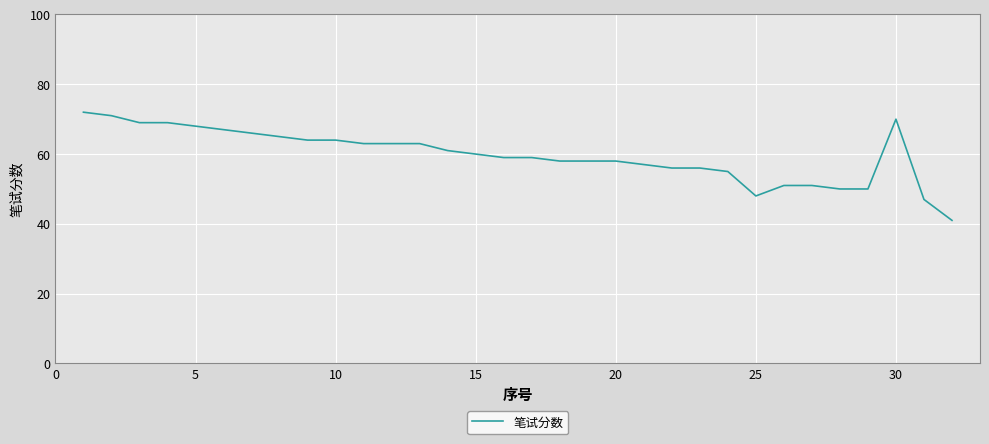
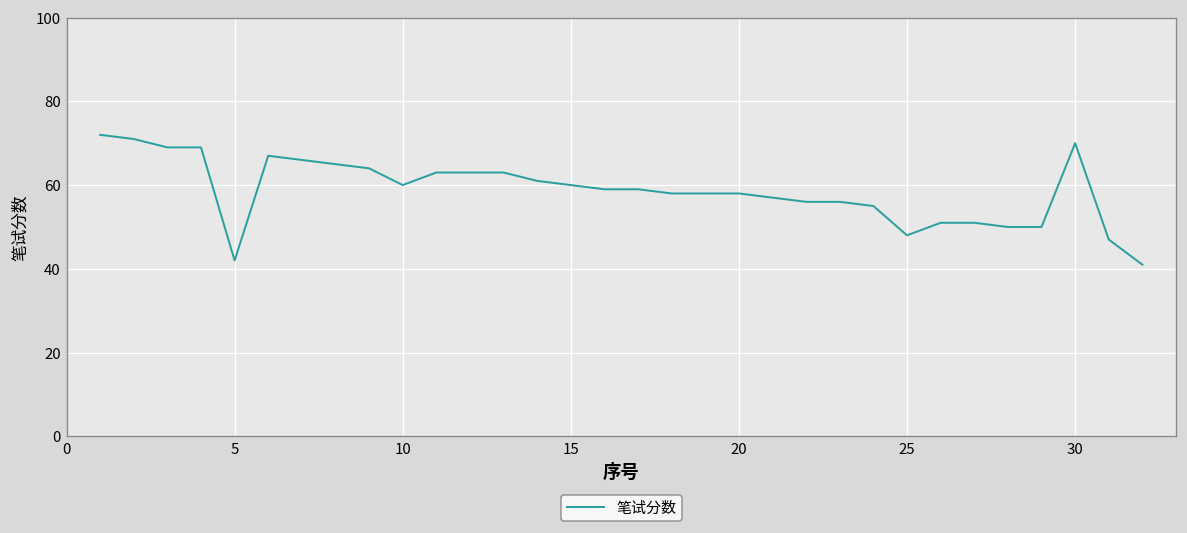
5: 68 -> 42
10: 64 -> 60
